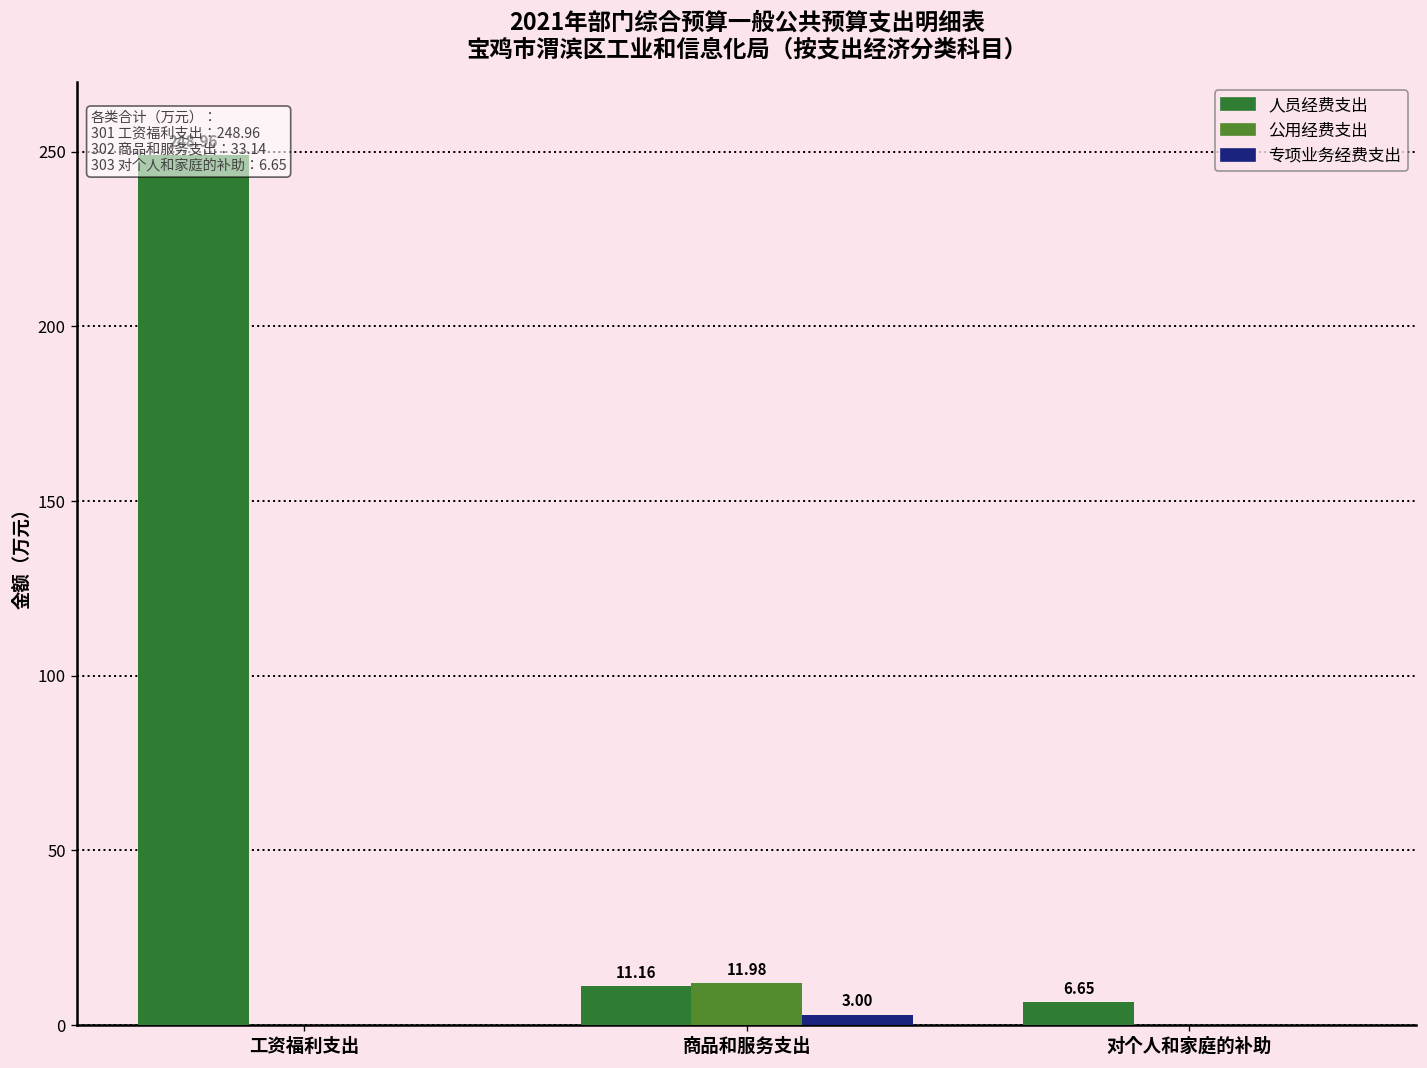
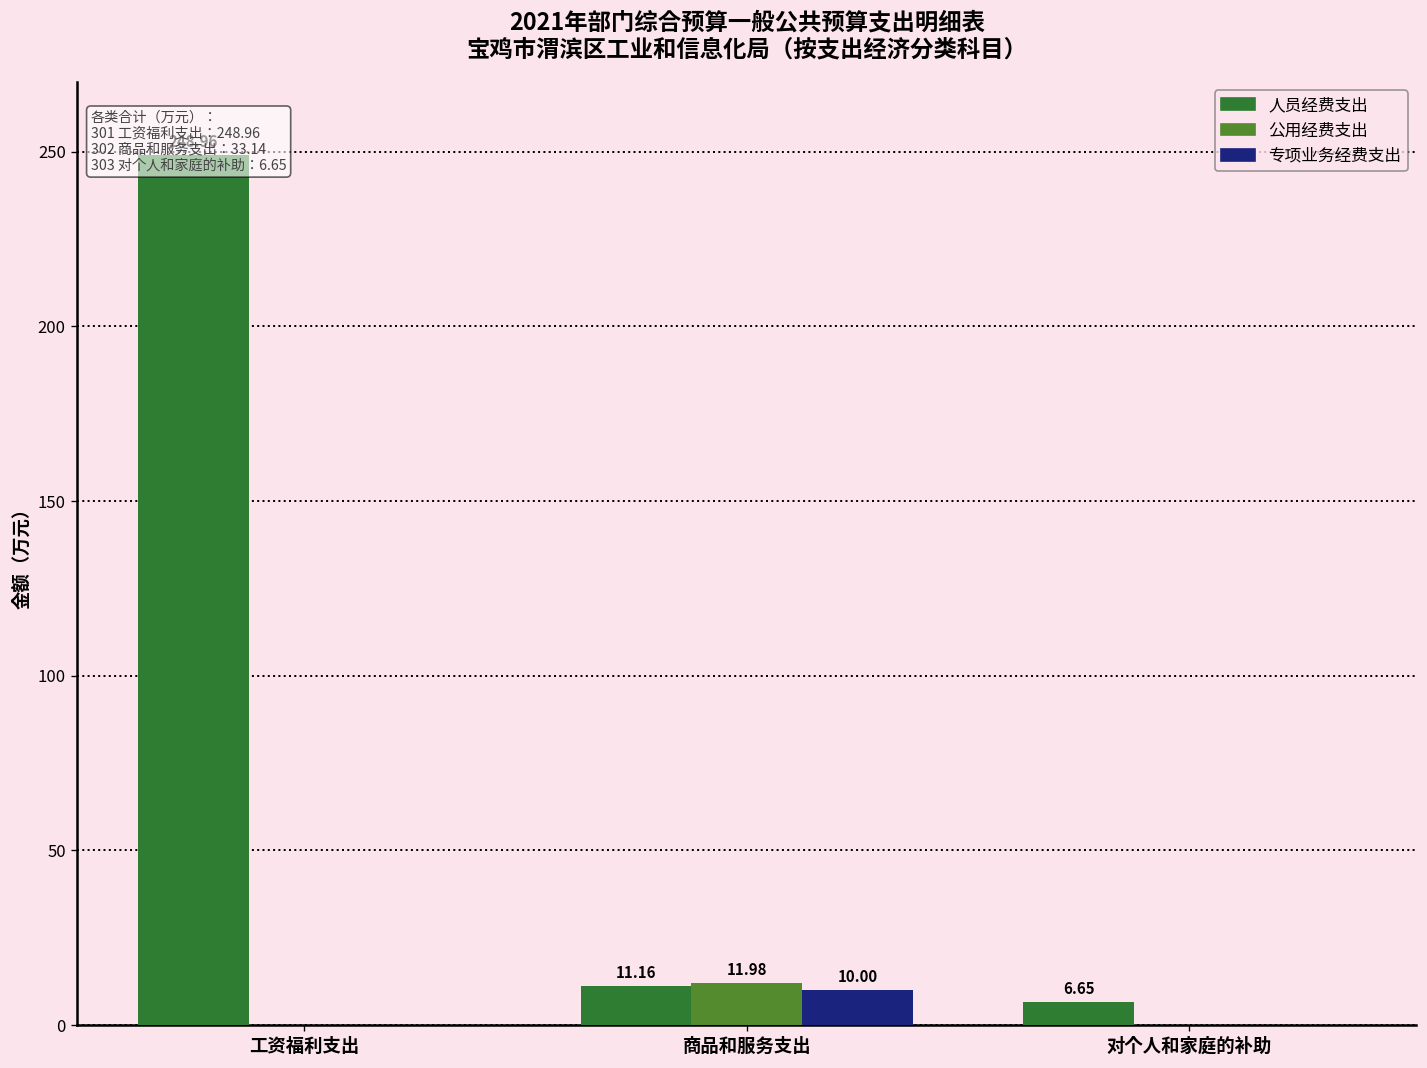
专项业务经费支出, 商品和服务支出: 3.00 -> 10.00
